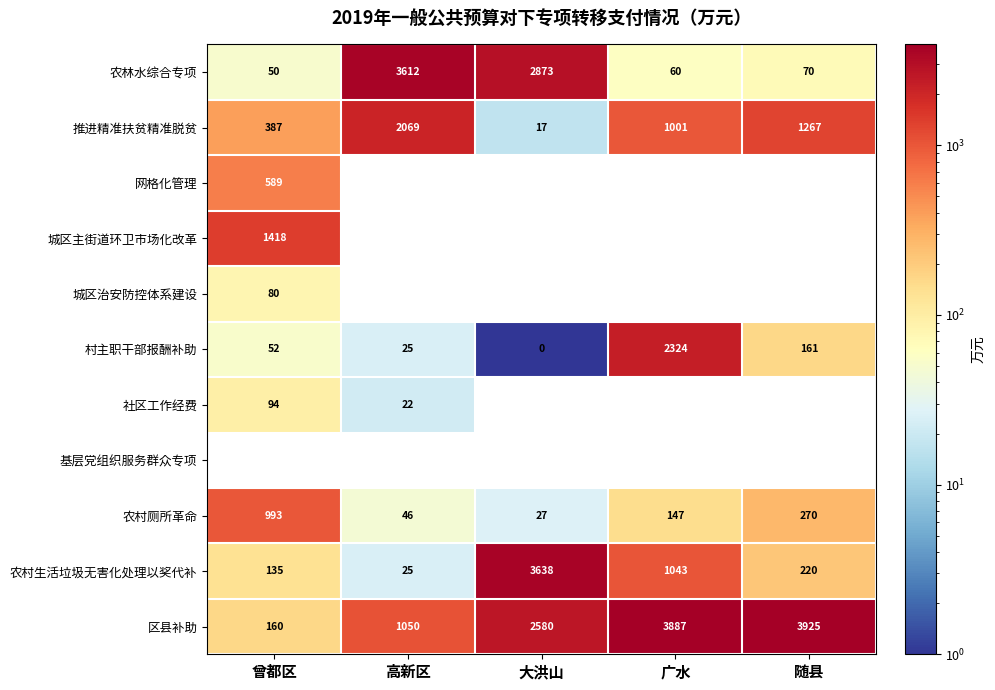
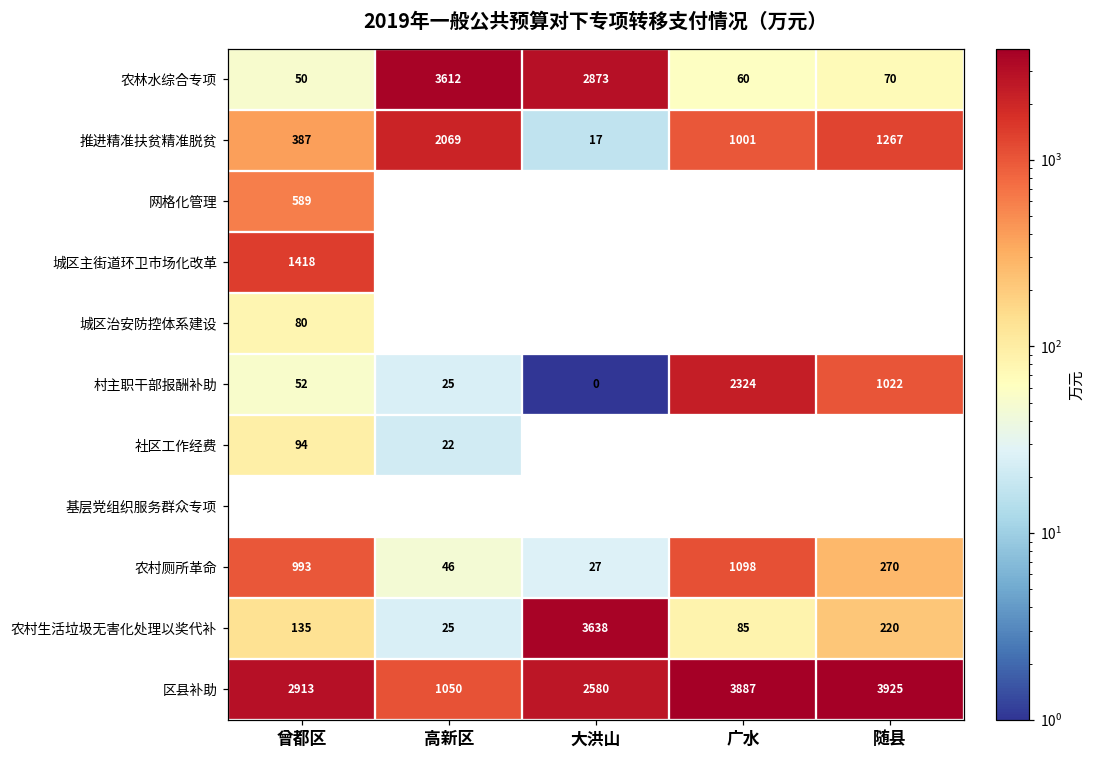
村主职干部报酬补助, 随县: 161 -> 1022
农村厕所革命, 广水: 147 -> 1098
农村生活垃圾无害化处理以奖代补, 广水: 1043 -> 85
区县补助, 曾都区: 160 -> 2913
